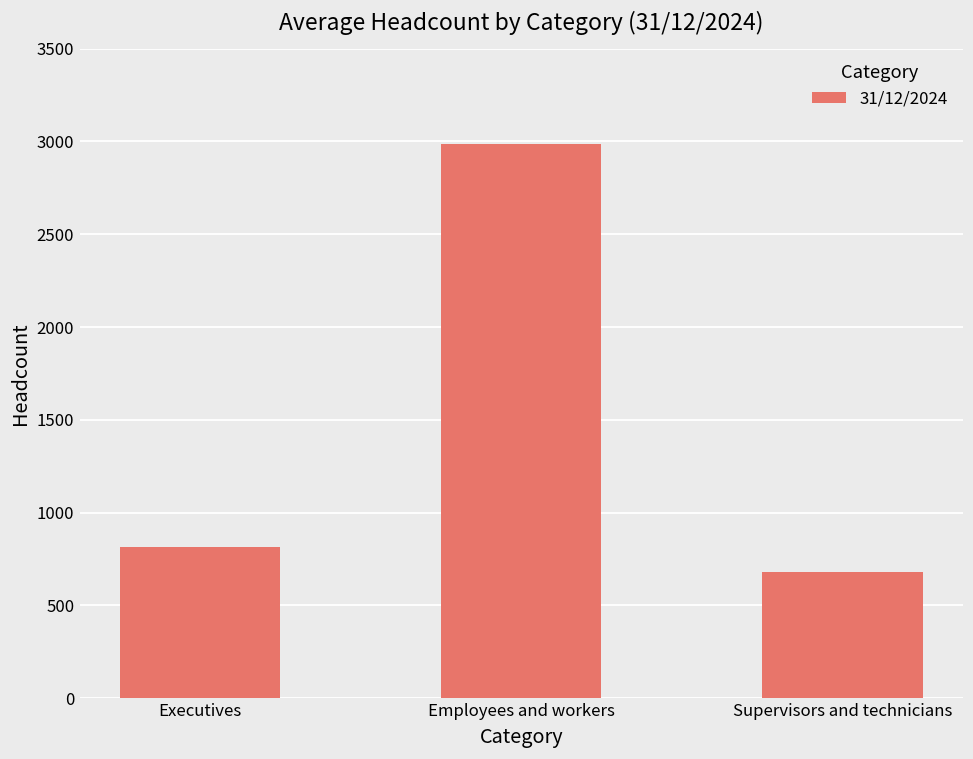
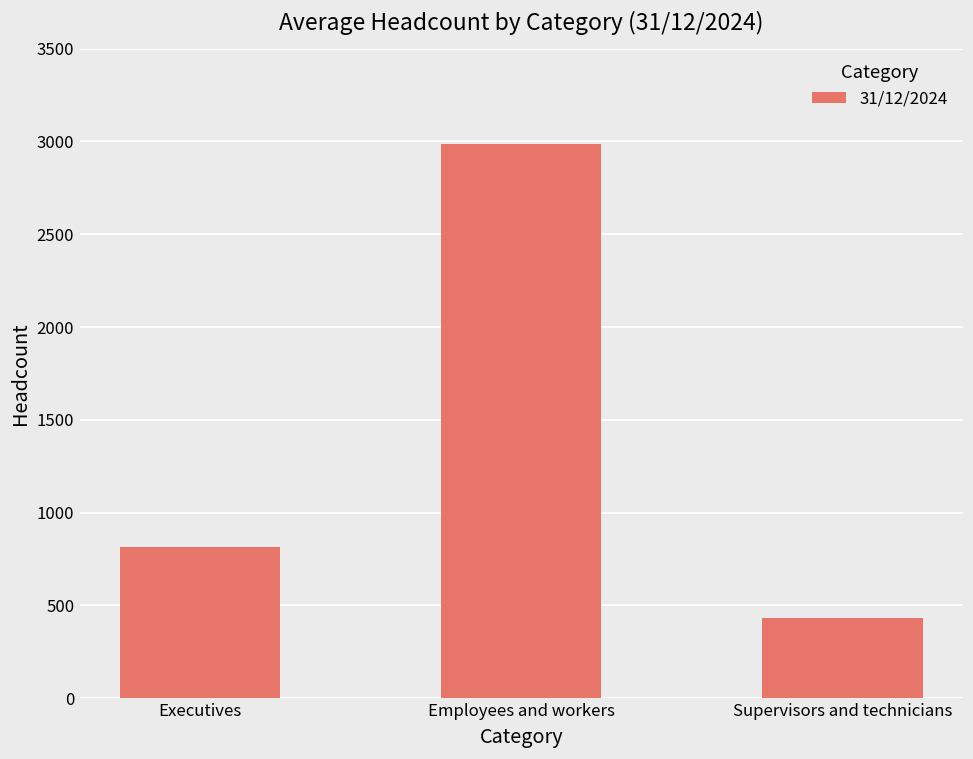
Supervisors and technicians: 680 -> 430
